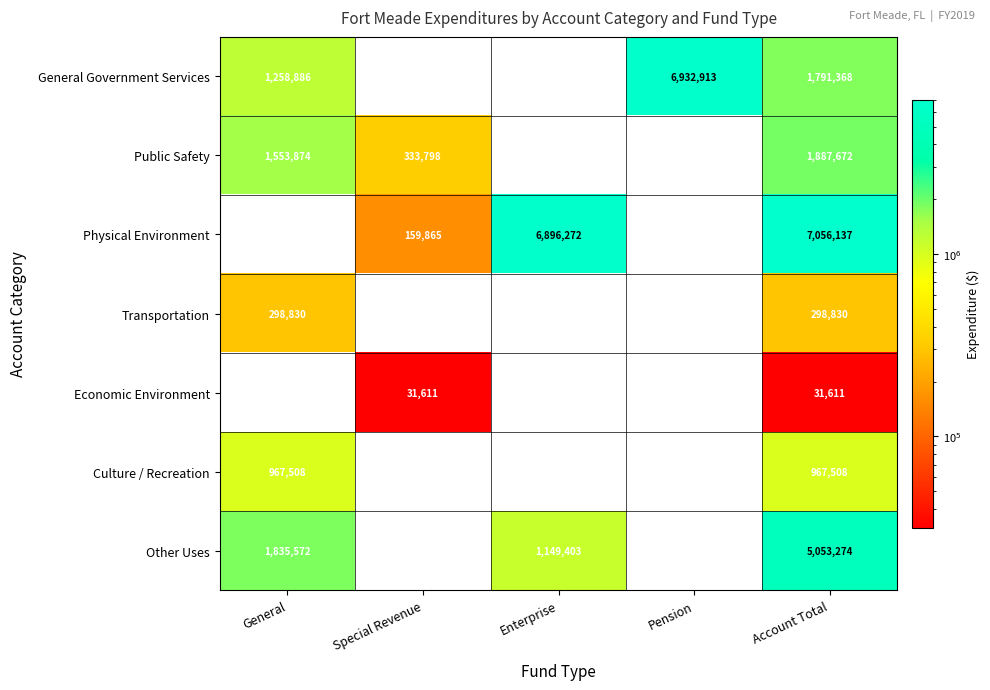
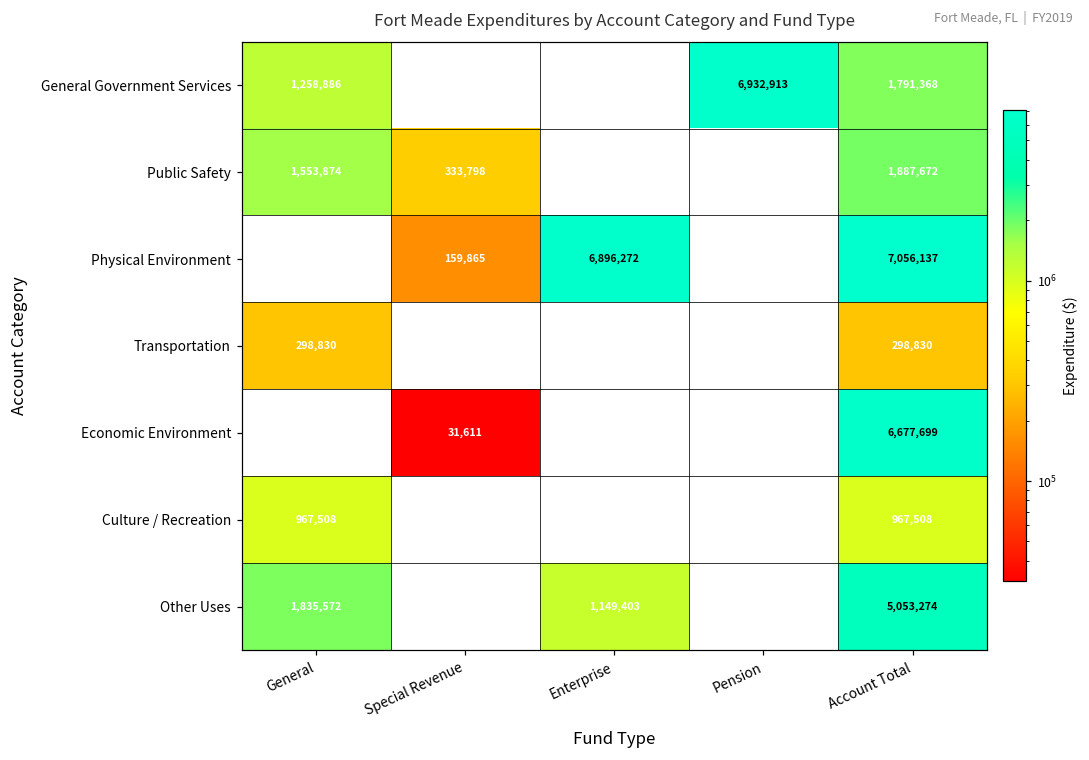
Economic Environment, Account Total: 31,611 -> 6,677,699
